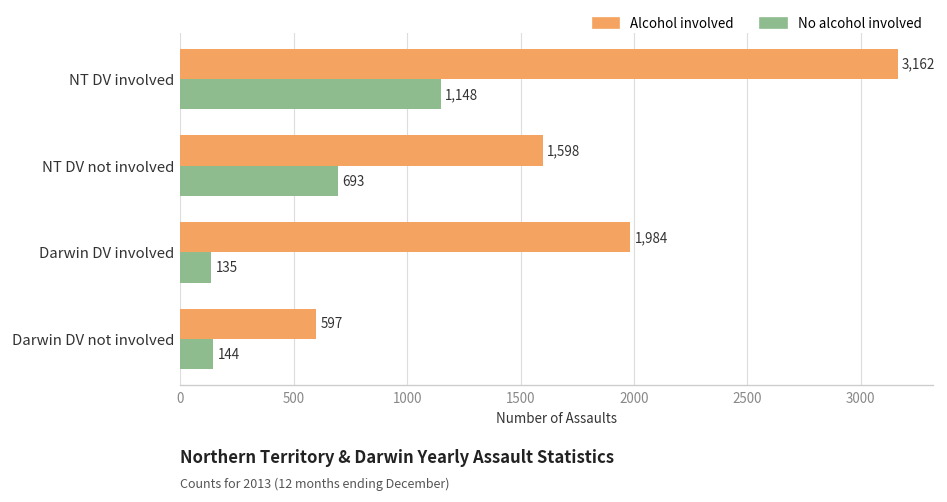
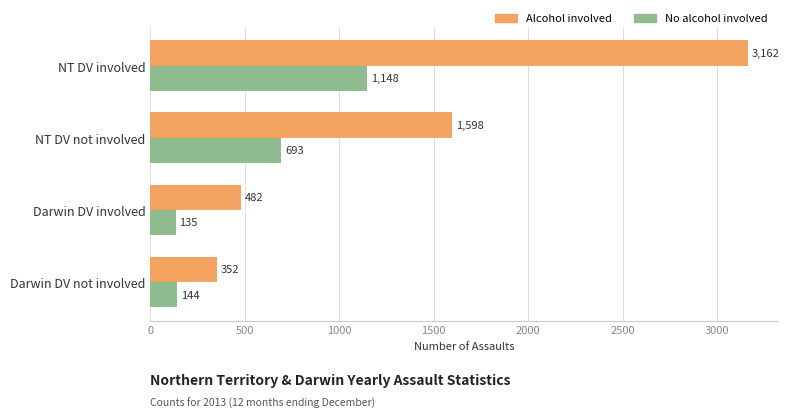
Alcohol involved, Darwin DV involved: 1,984 -> 482
Alcohol involved, Darwin DV not involved: 597 -> 352
